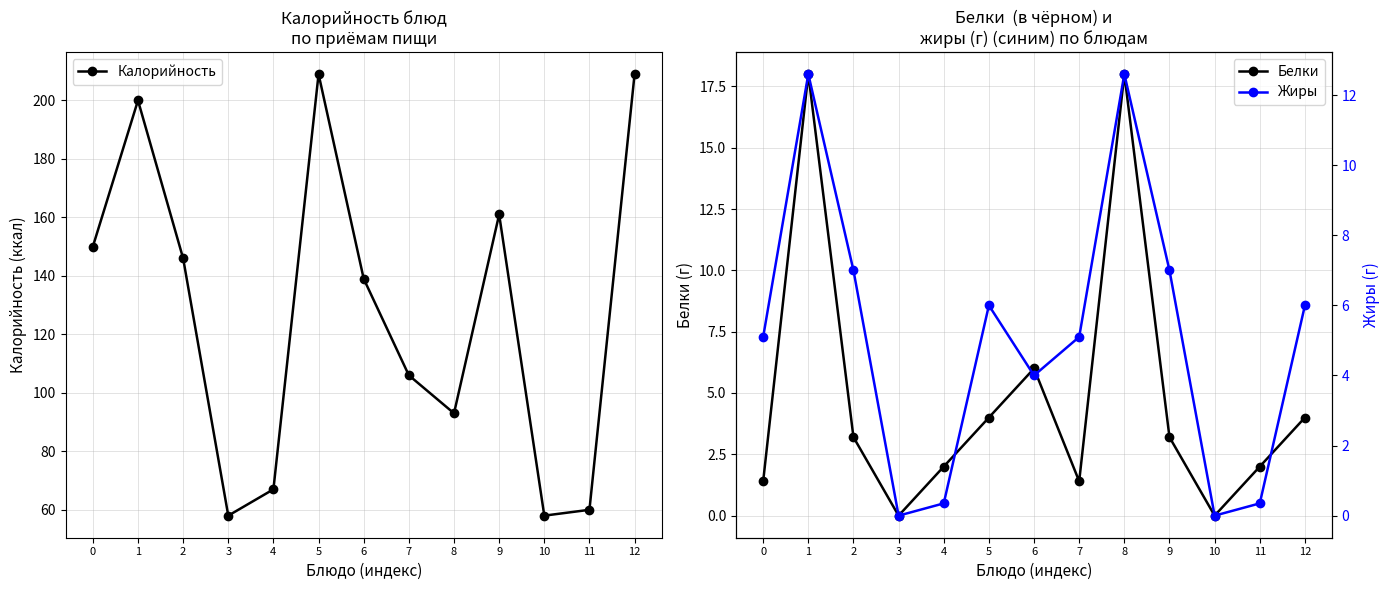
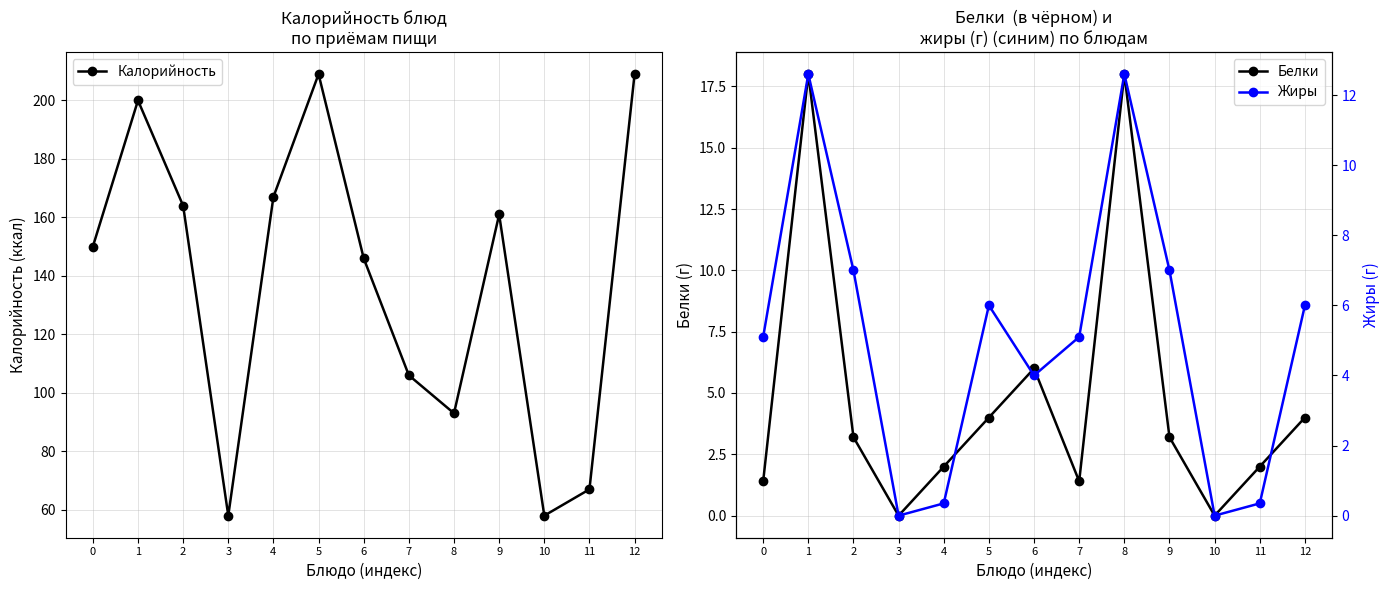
Калорийность блюд по приёмам пищи, 2: 146 -> 164
Калорийность блюд по приёмам пищи, 4: 67 -> 167
Калорийность блюд по приёмам пищи, 6: 139 -> 146
Калорийность блюд по приёмам пищи, 11: 60 -> 67
